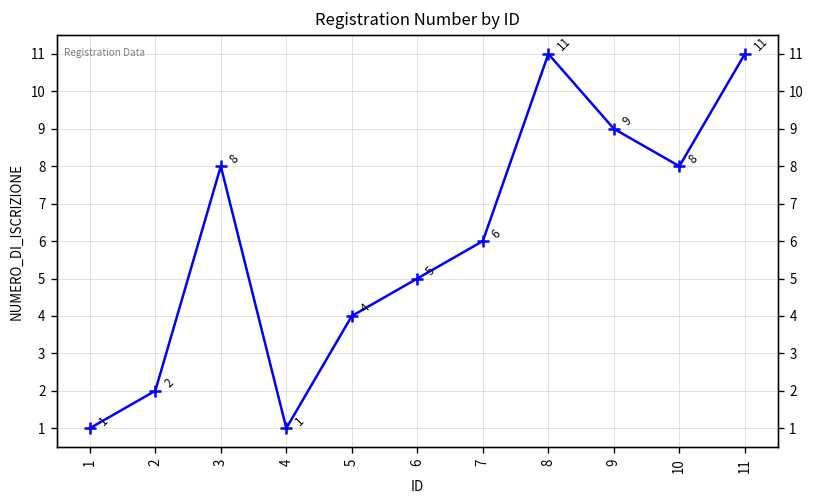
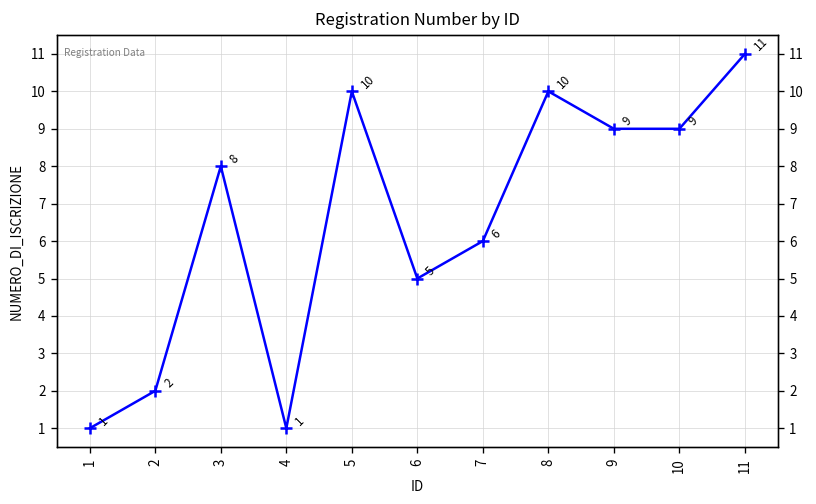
5: 4 -> 10
8: 11 -> 10
10: 8 -> 9
